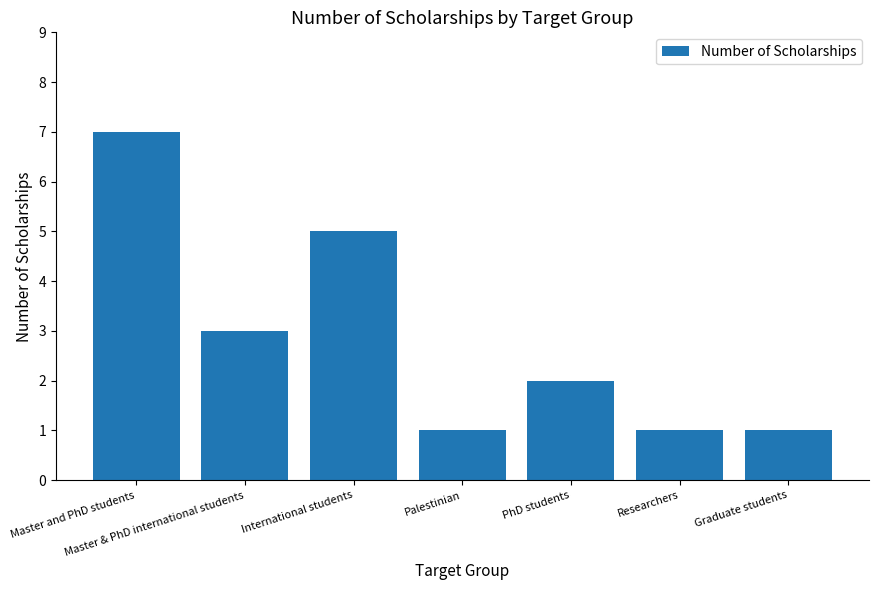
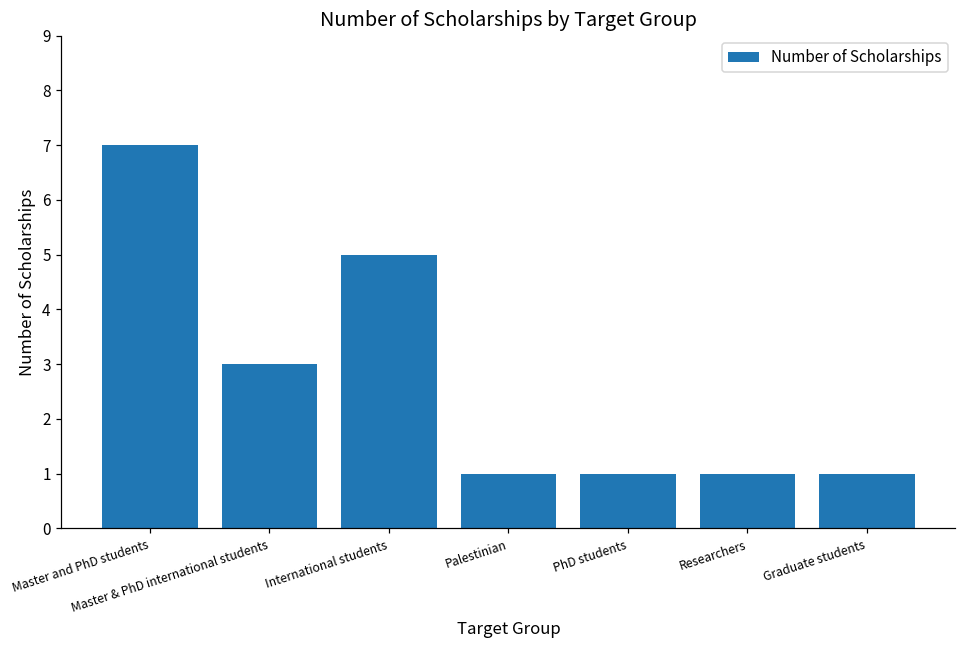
PhD students: 2 -> 1
